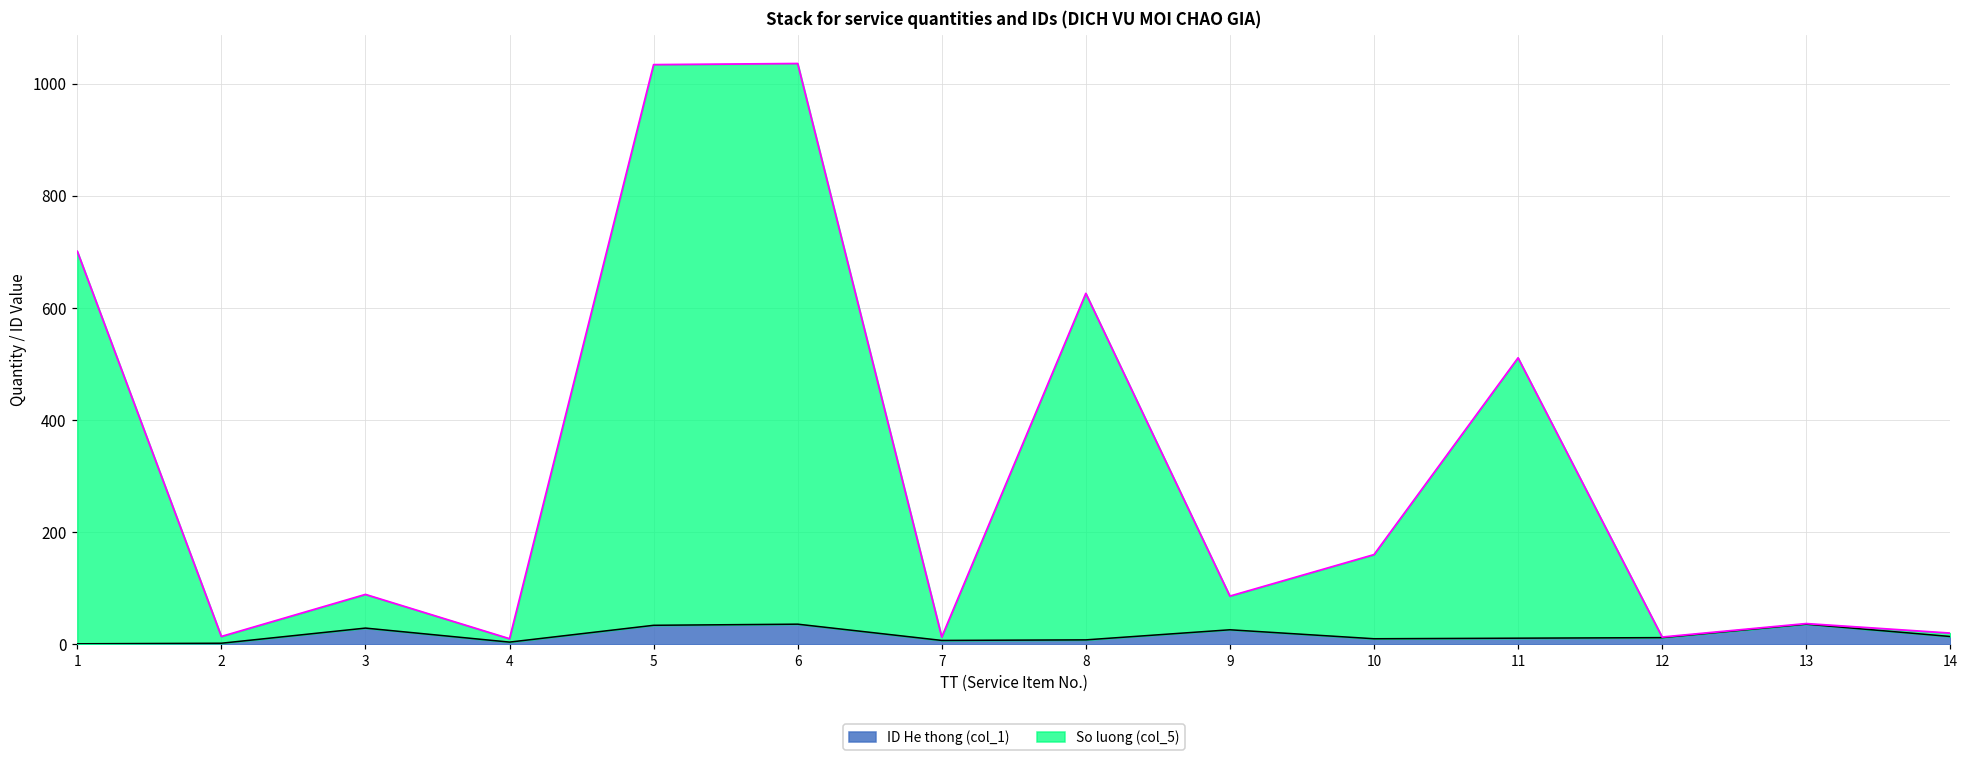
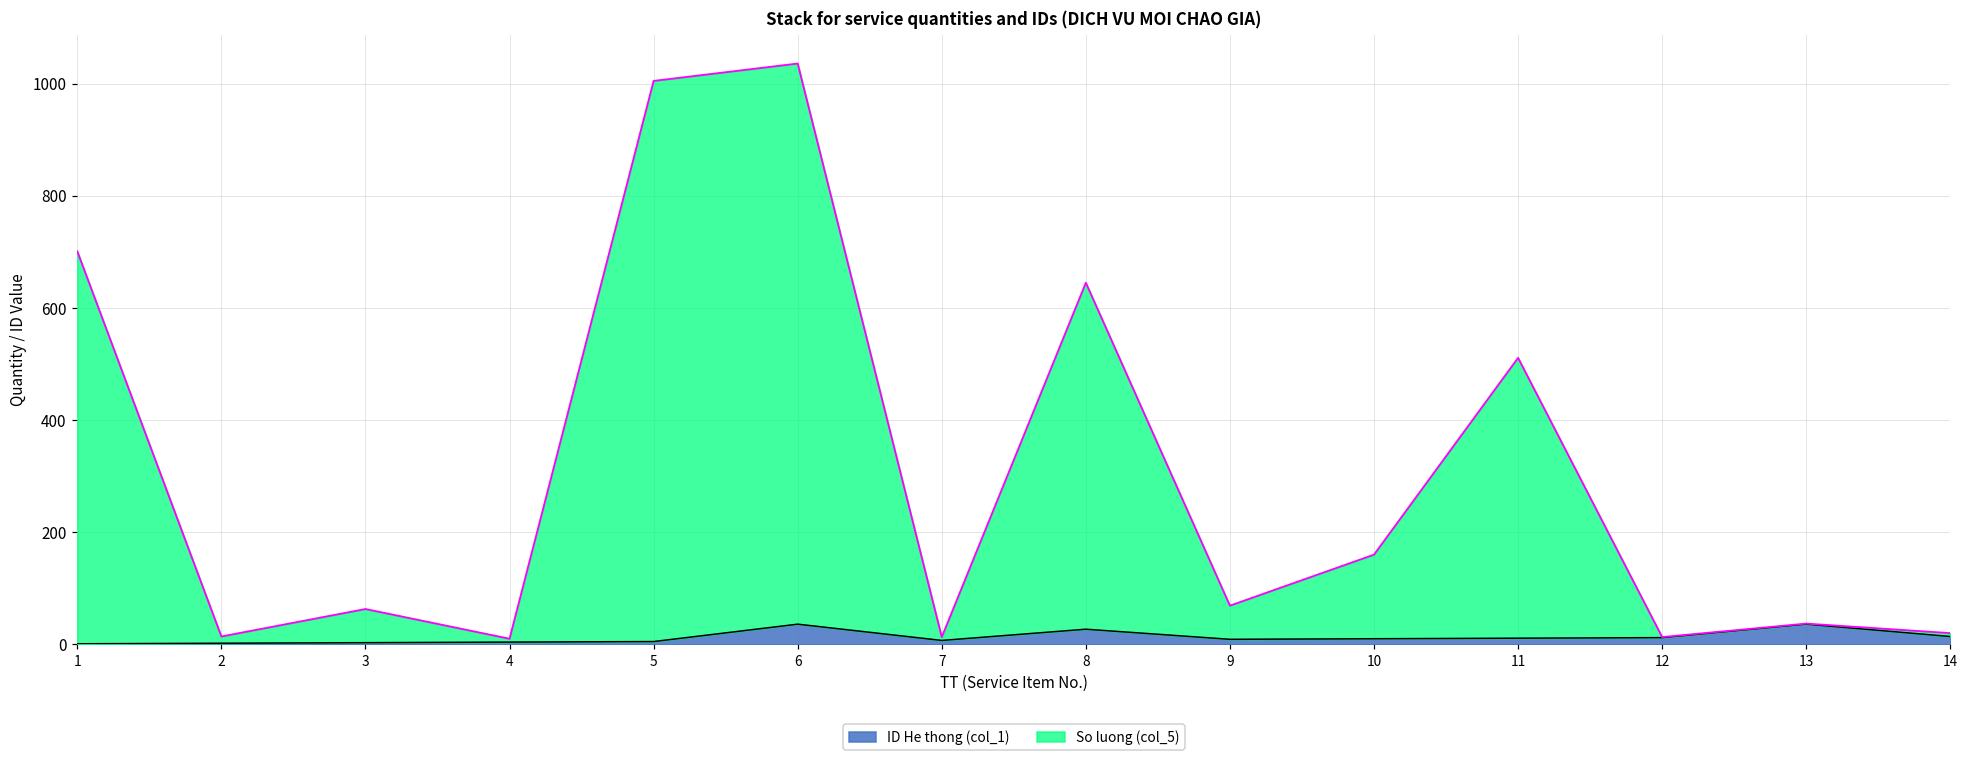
ID He thong (col_1), 3: 30 -> 0
ID He thong (col_1), 5: 30 -> 10
ID He thong (col_1), 8: 10 -> 30
ID He thong (col_1), 9: 30 -> 10
